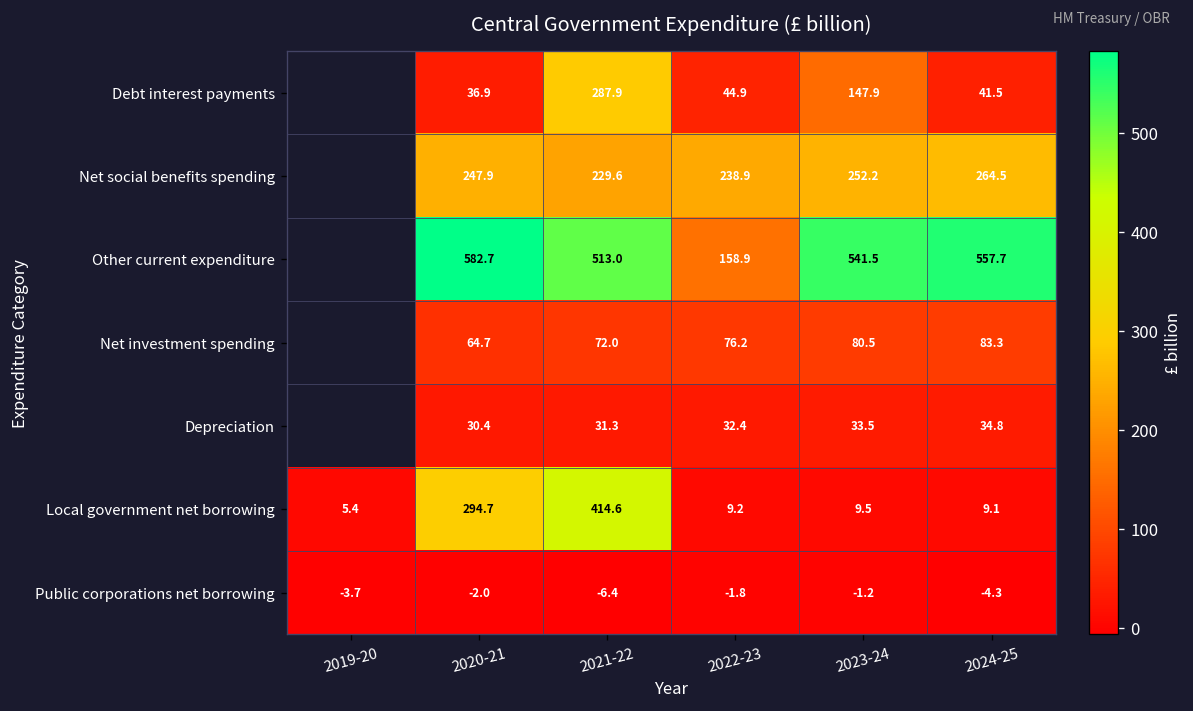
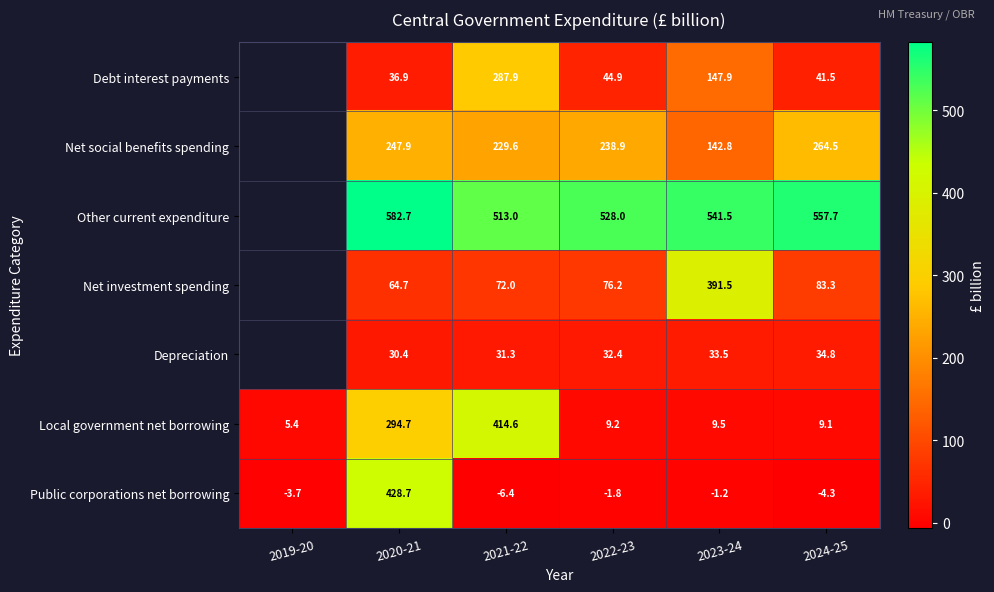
Net social benefits spending, 2023-24: 252.2 -> 142.8
Other current expenditure, 2022-23: 158.9 -> 528.0
Net investment spending, 2023-24: 80.5 -> 391.5
Public corporations net borrowing, 2020-21: -2.0 -> 428.7
